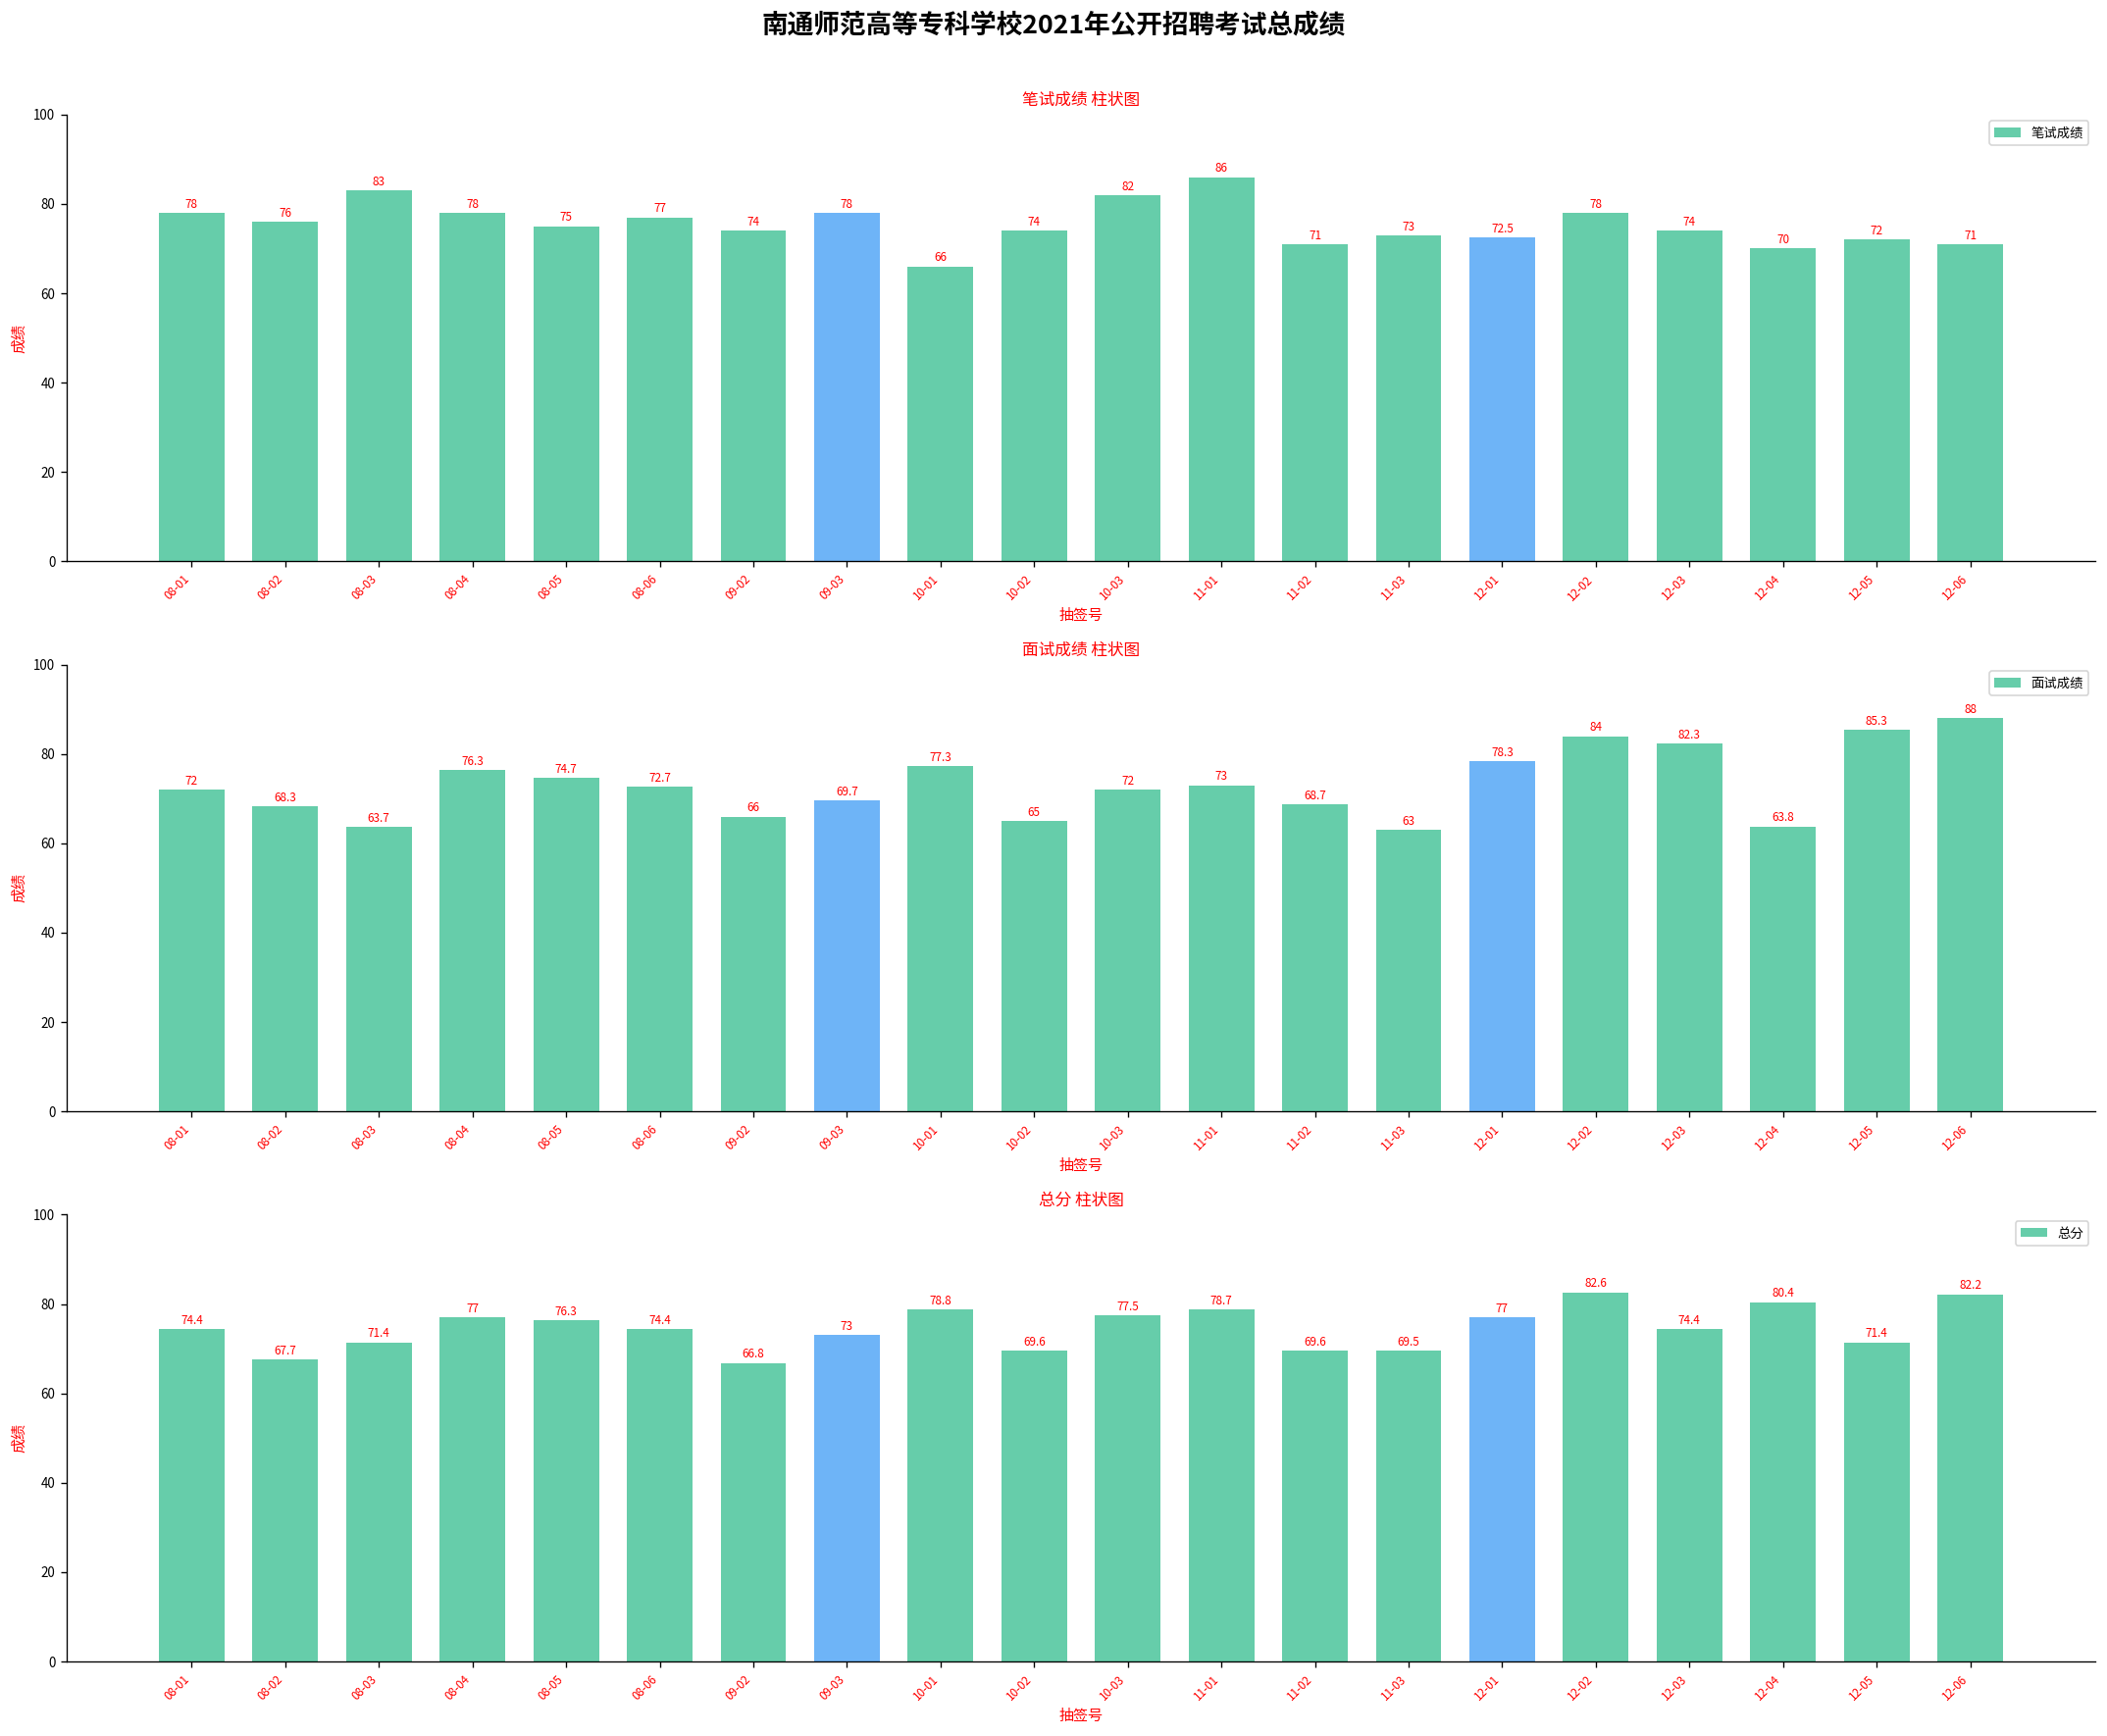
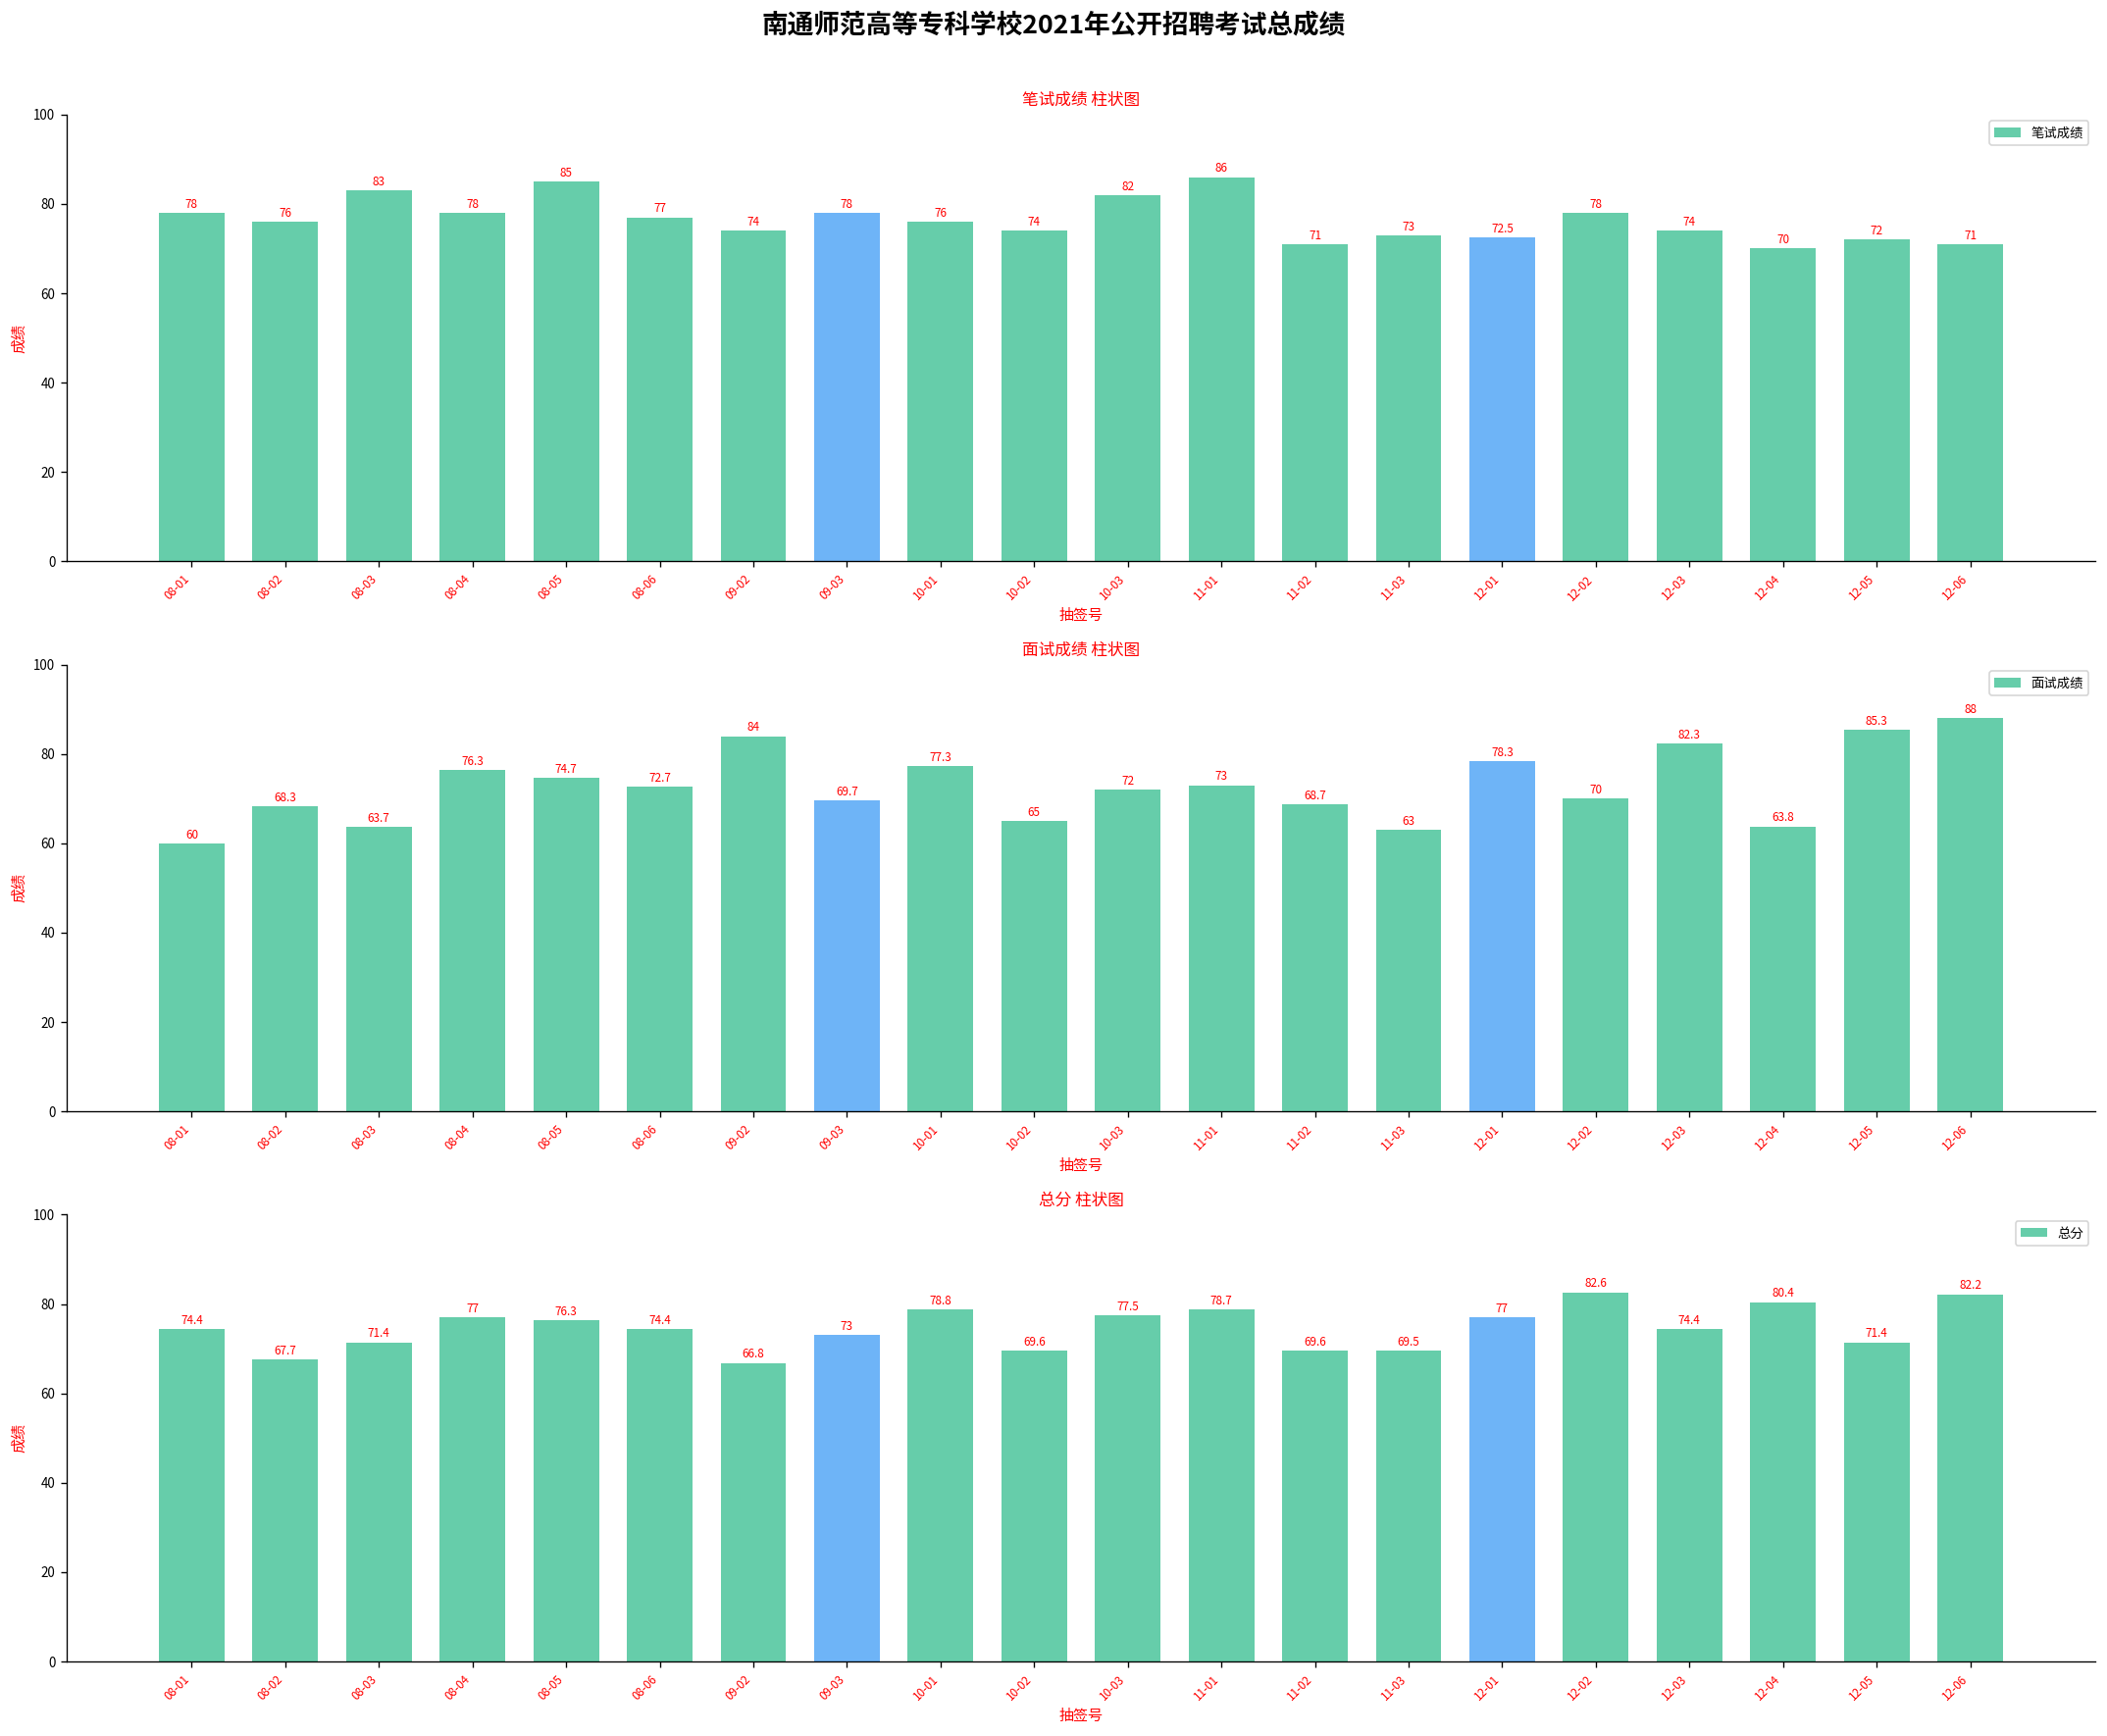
笔试成绩 柱状图, 08-05: 75 -> 85
笔试成绩 柱状图, 10-01: 66 -> 76
面试成绩 柱状图, 08-01: 72 -> 60
面试成绩 柱状图, 09-02: 66 -> 84
面试成绩 柱状图, 12-02: 84 -> 70
